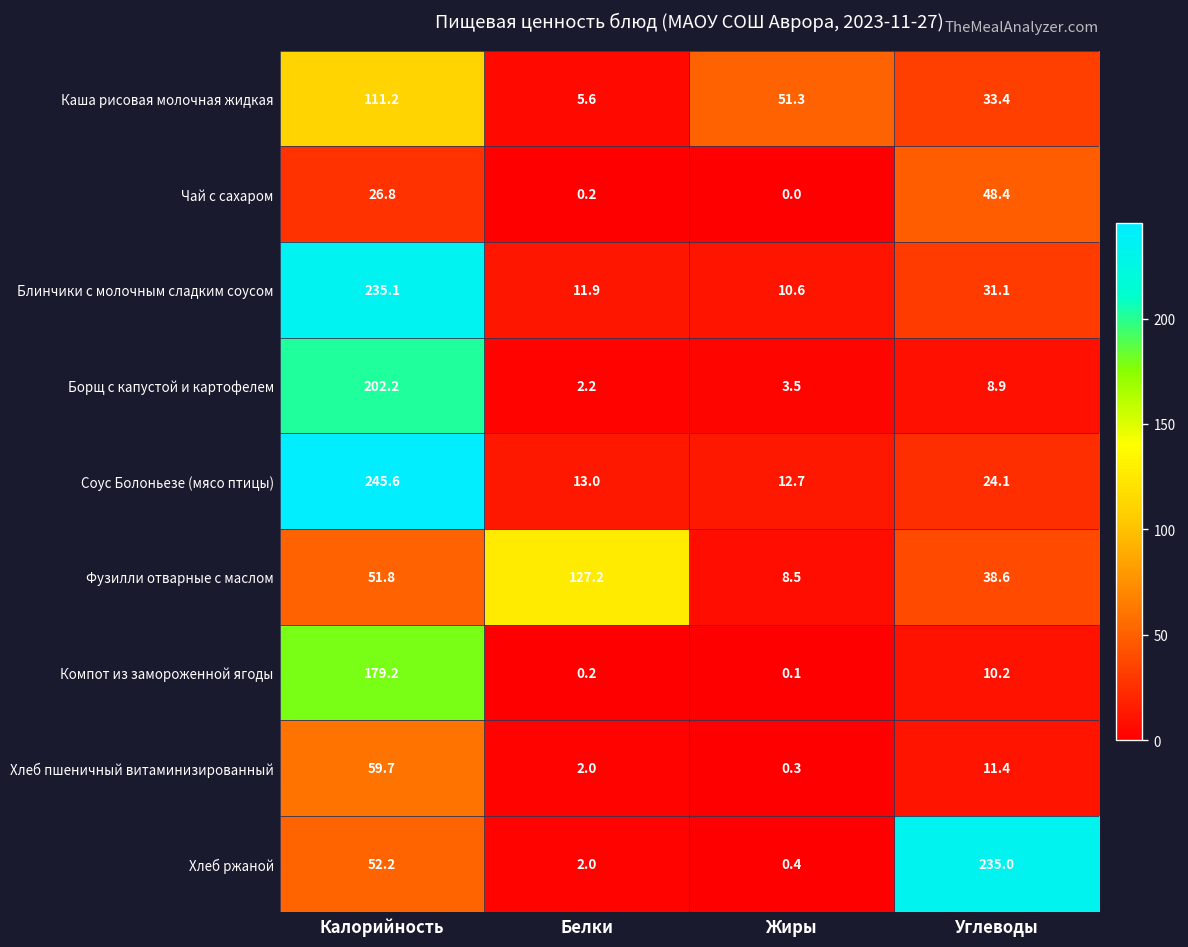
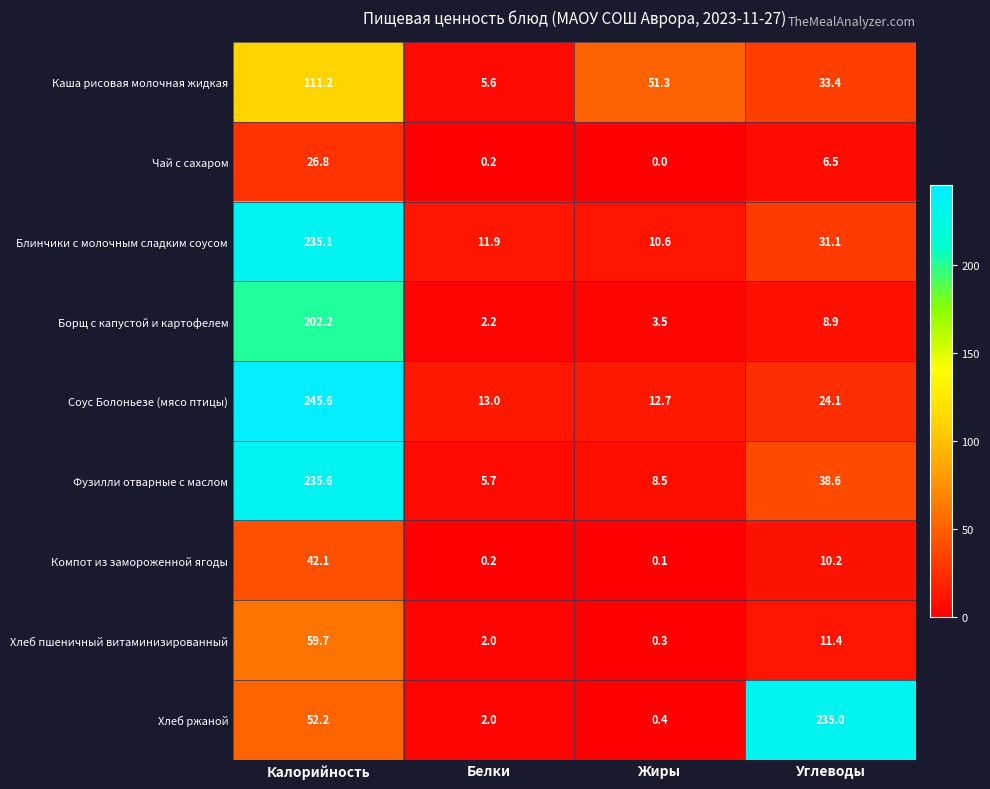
Чай с сахаром, Углеводы: 48.4 -> 6.5
Фузилли отварные с маслом, Калорийность: 51.8 -> 235.6
Фузилли отварные с маслом, Белки: 127.2 -> 5.7
Компот из замороженной ягоды, Калорийность: 179.2 -> 42.1
